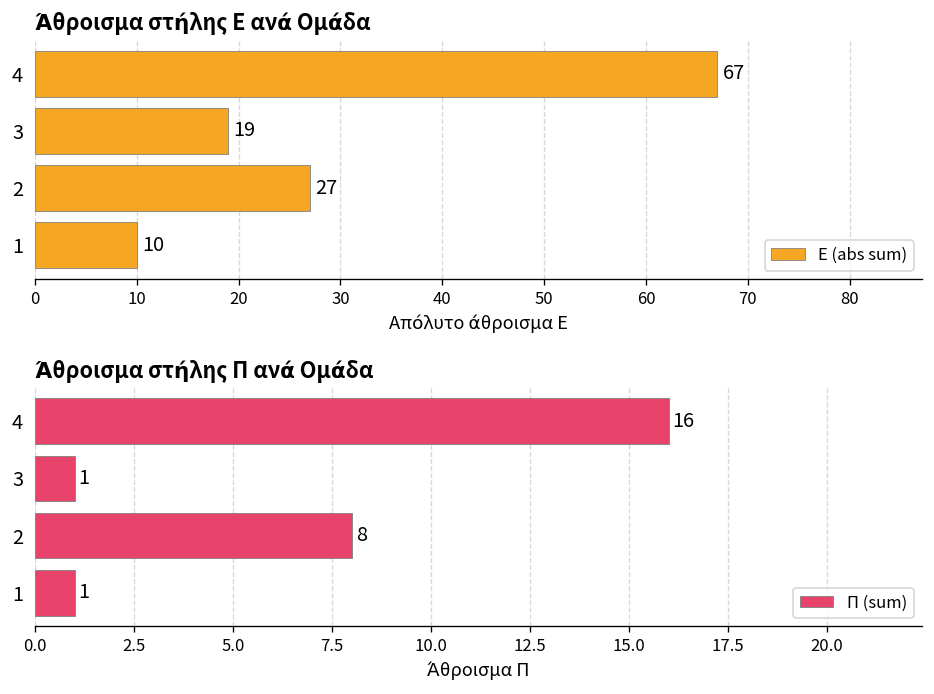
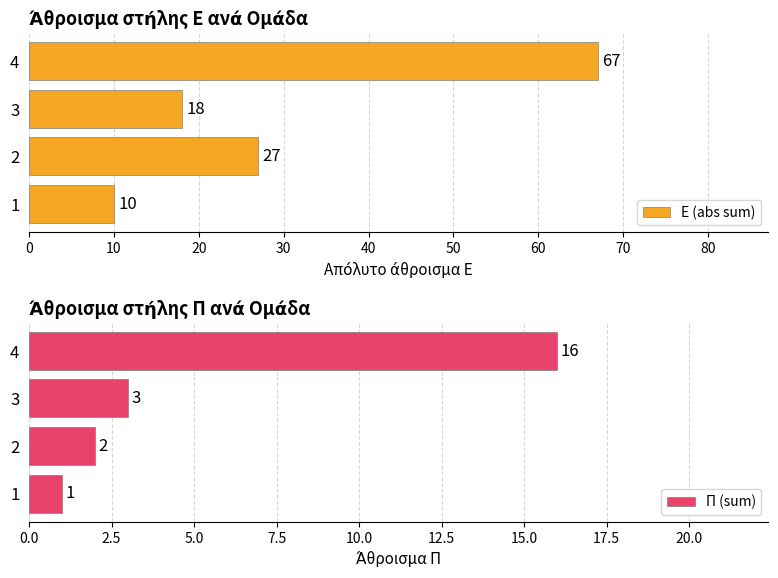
Άθροισμα στήλης Ε ανά Ομάδα, 3: 19 -> 18
Άθροισμα στήλης Π ανά Ομάδα, 3: 1 -> 3
Άθροισμα στήλης Π ανά Ομάδα, 2: 8 -> 2
